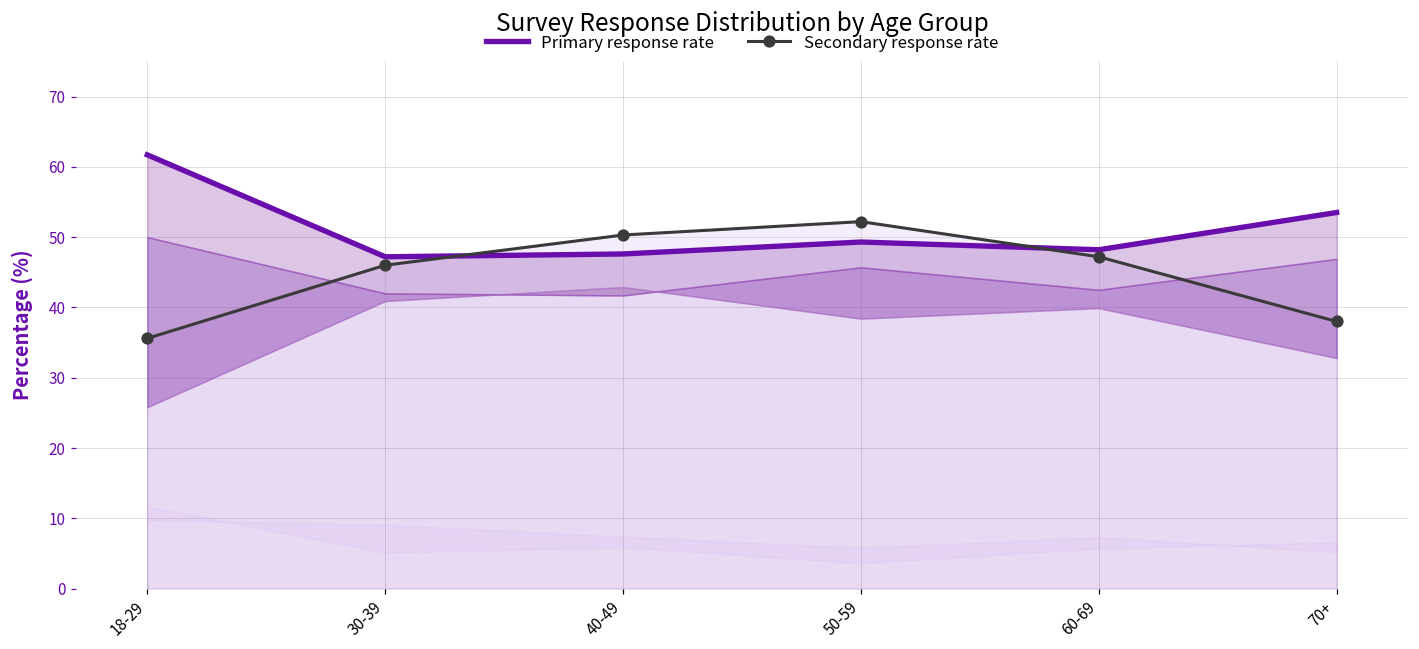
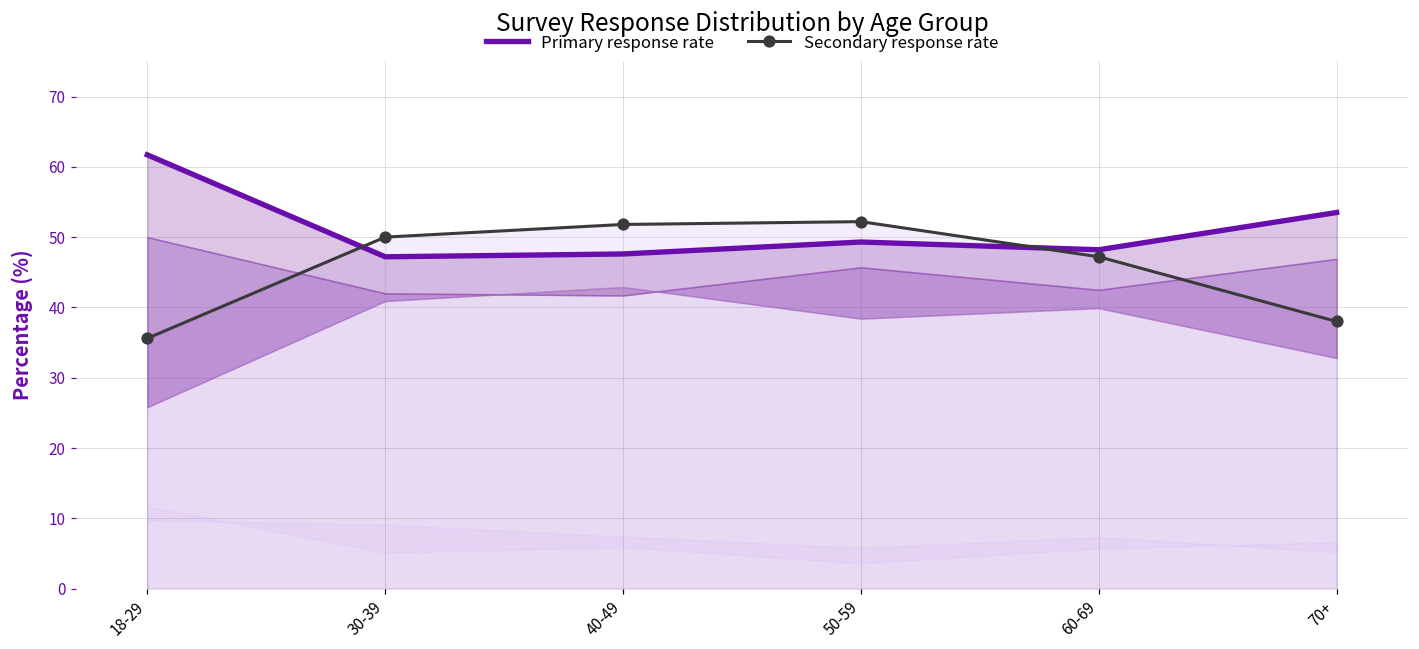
Secondary response rate, 30-39: 46 -> 50
Secondary response rate, 40-49: 50 -> 52
